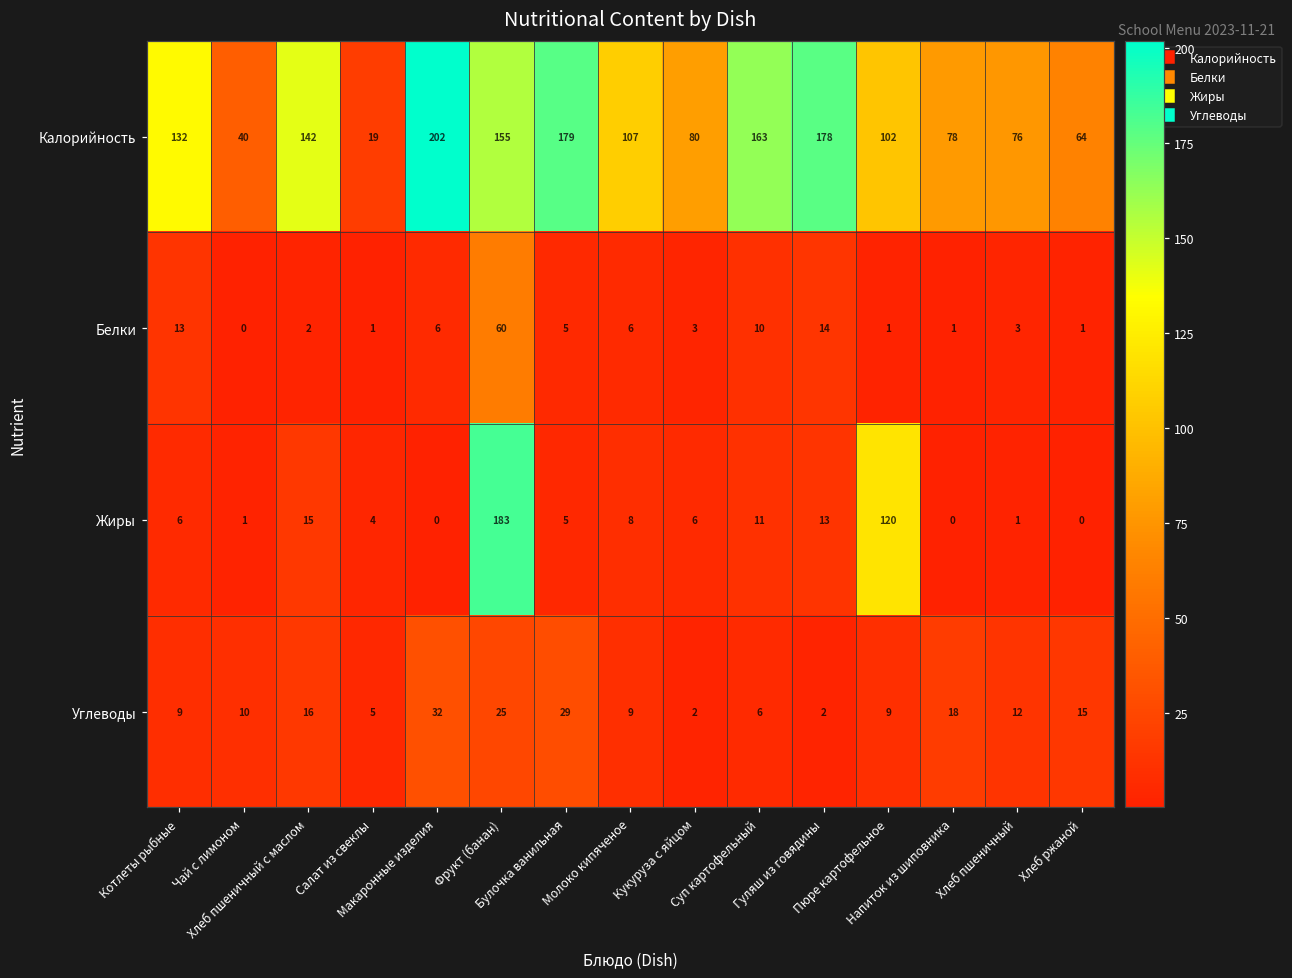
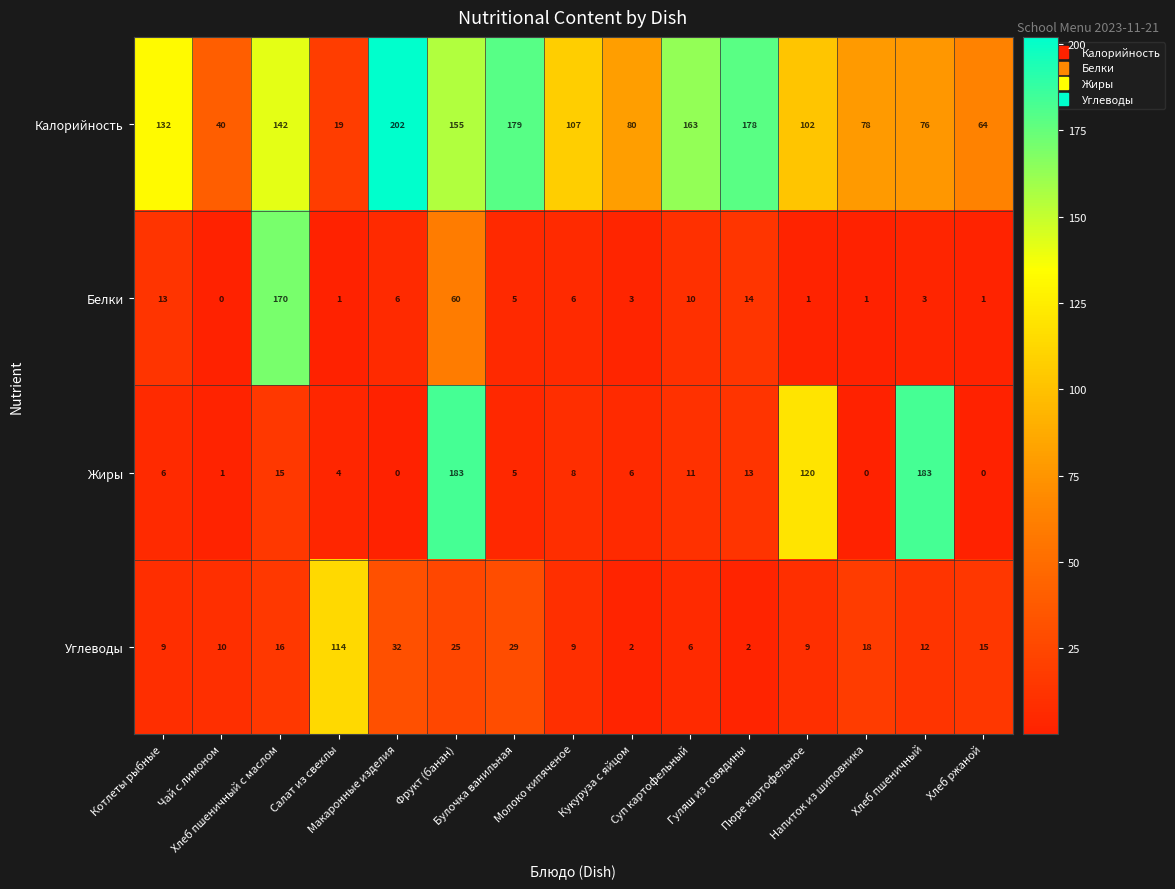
Белки, Хлеб пшеничный с маслом: 2 -> 170
Жиры, Хлеб пшеничный: 1 -> 183
Углеводы, Салат из свеклы: 5 -> 114
